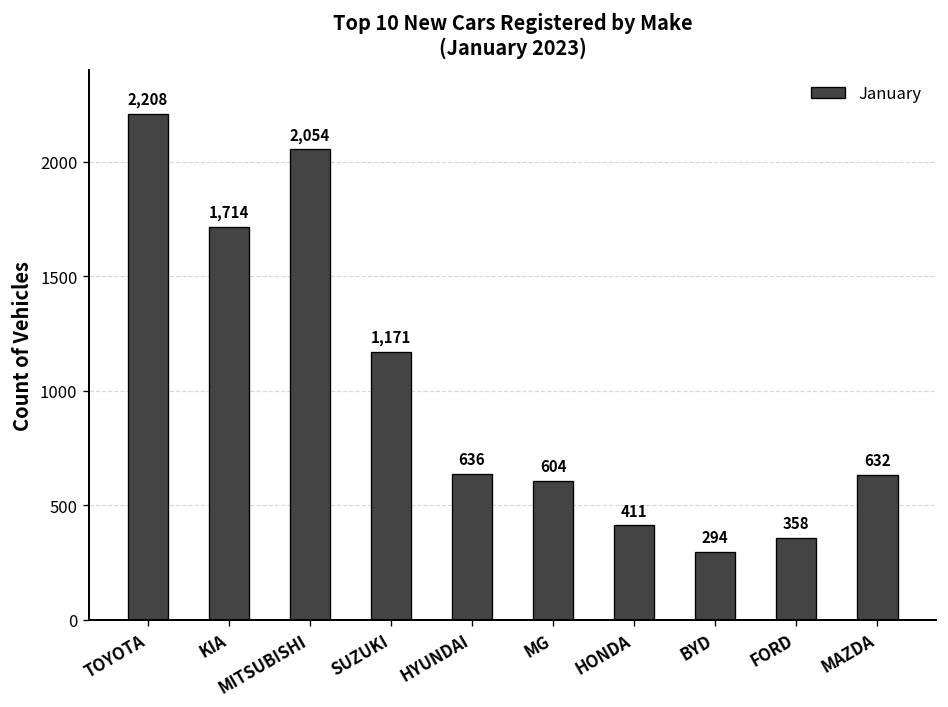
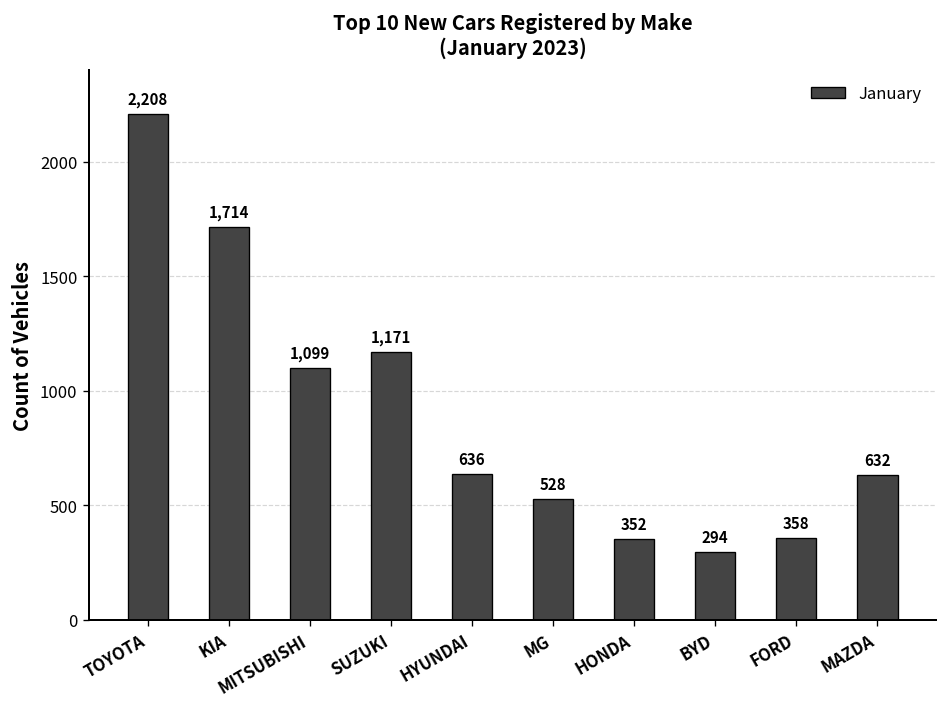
MITSUBISHI: 2,054 -> 1,099
MG: 604 -> 528
HONDA: 411 -> 352
